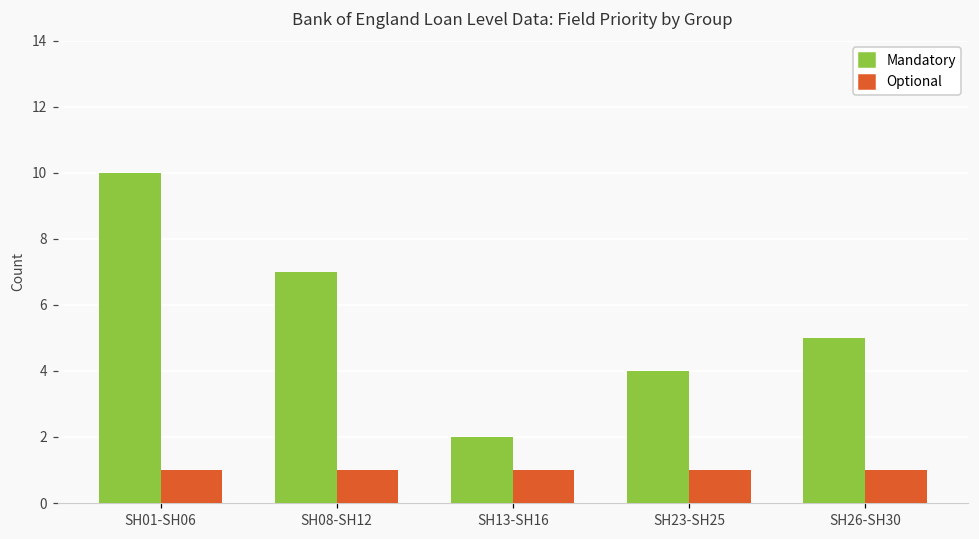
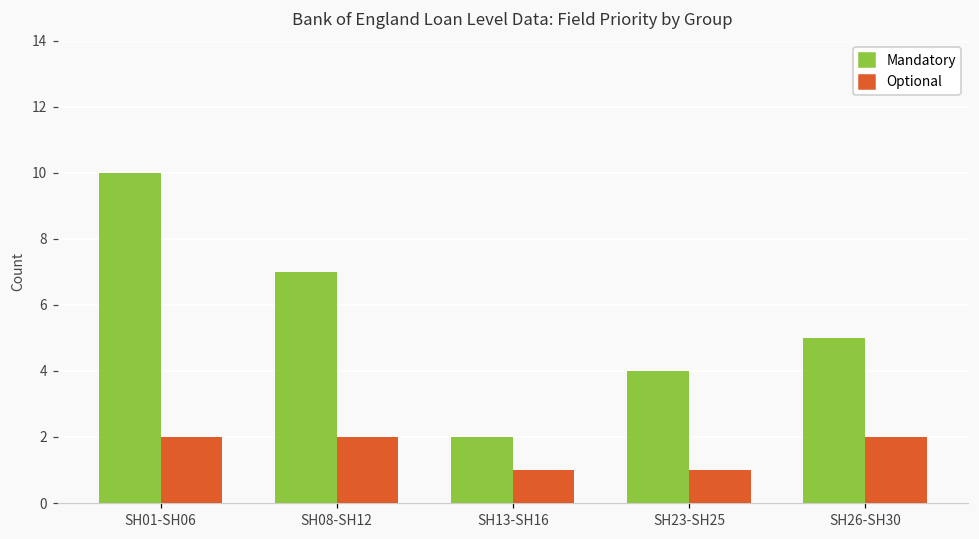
Optional, SH01-SH06: 1 -> 2
Optional, SH08-SH12: 1 -> 2
Optional, SH26-SH30: 1 -> 2
